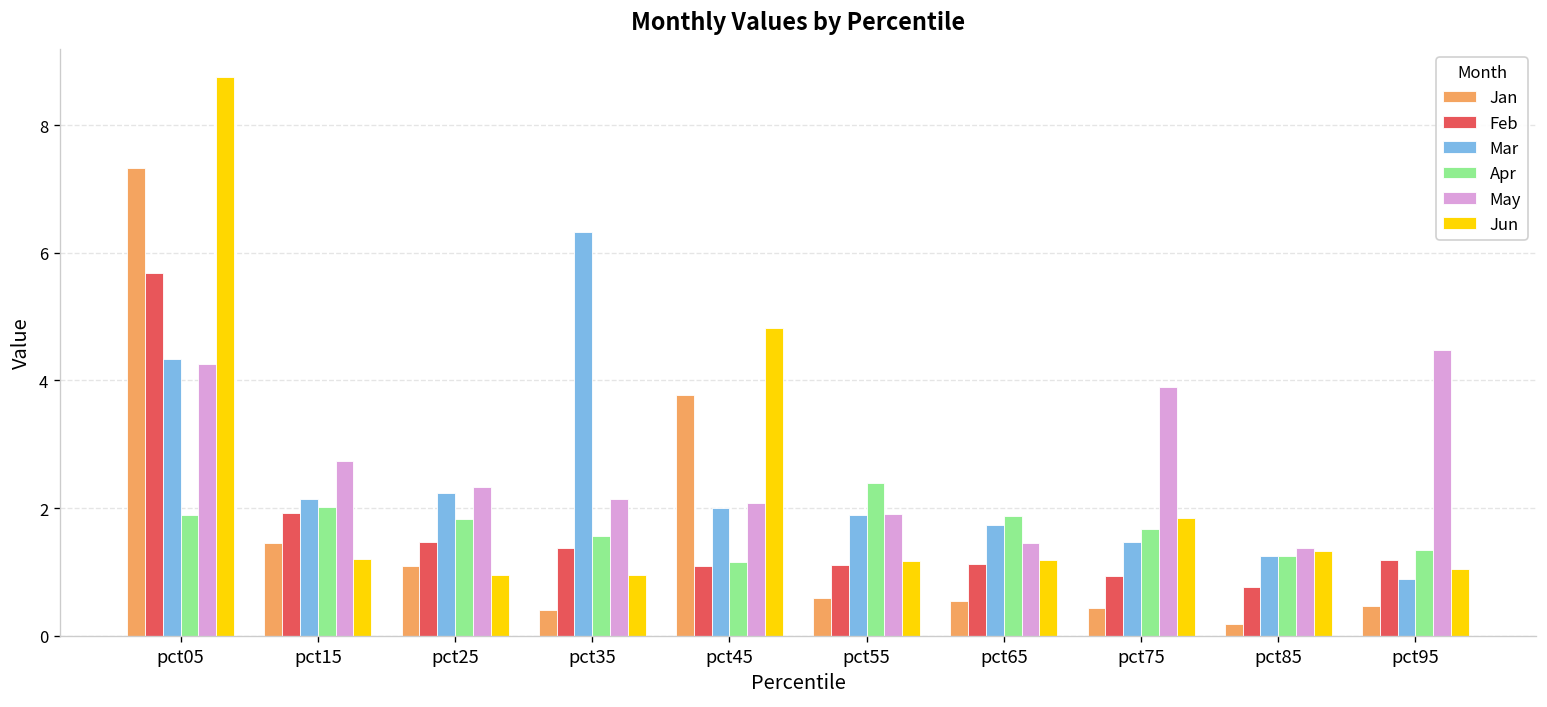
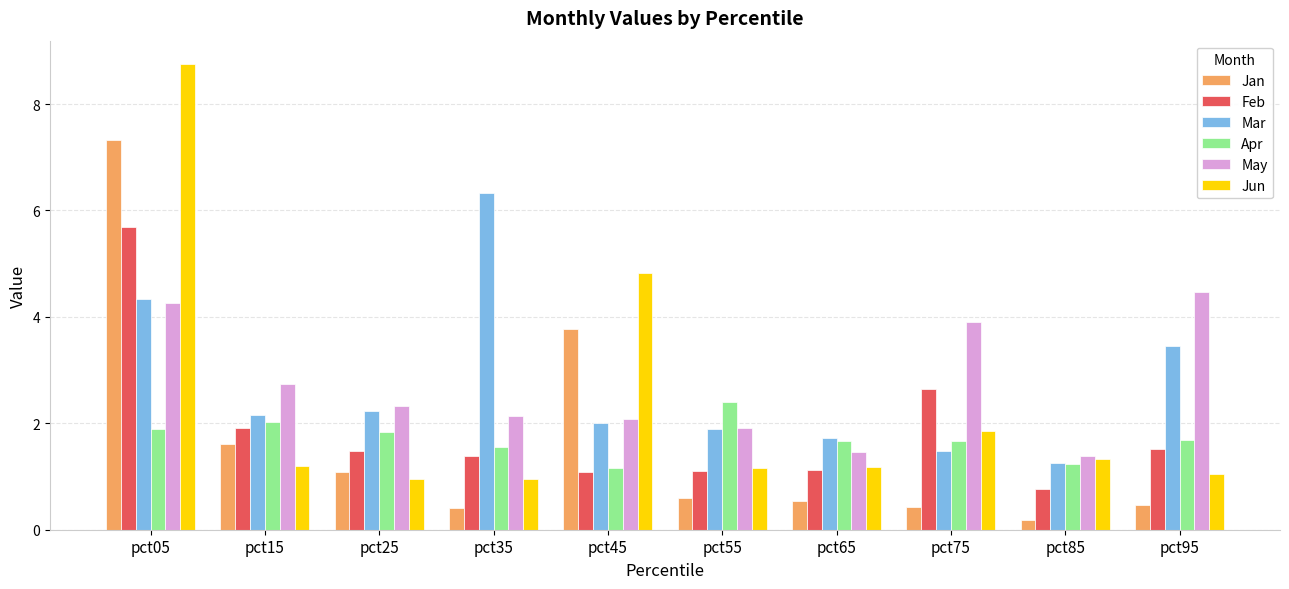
Jan, pct15: 1.5 -> 1.6
Apr, pct65: 1.9 -> 1.7
Feb, pct75: 0.9 -> 2.6
Feb, pct95: 1.2 -> 1.5
Mar, pct95: 0.9 -> 3.5
Apr, pct95: 1.3 -> 1.7
